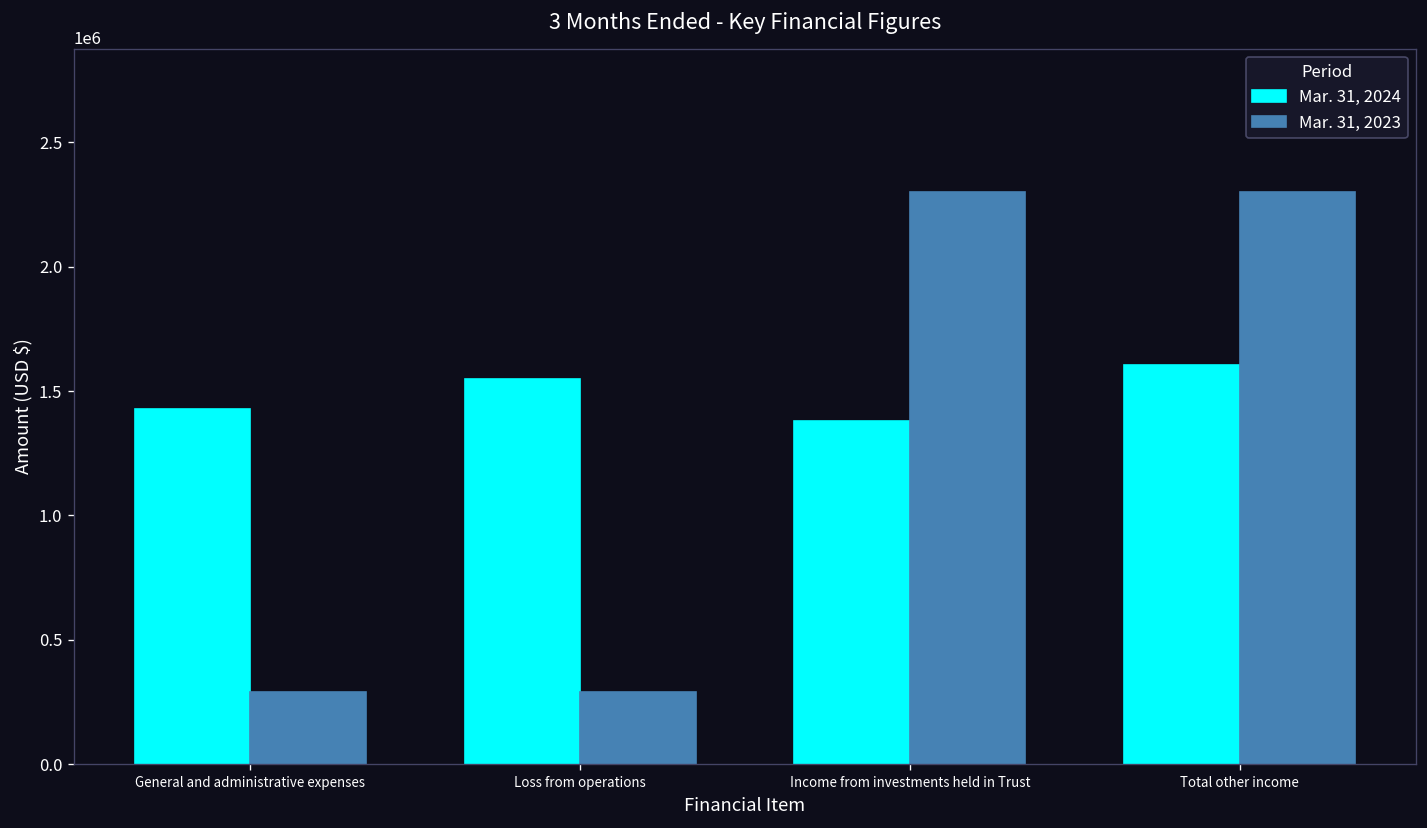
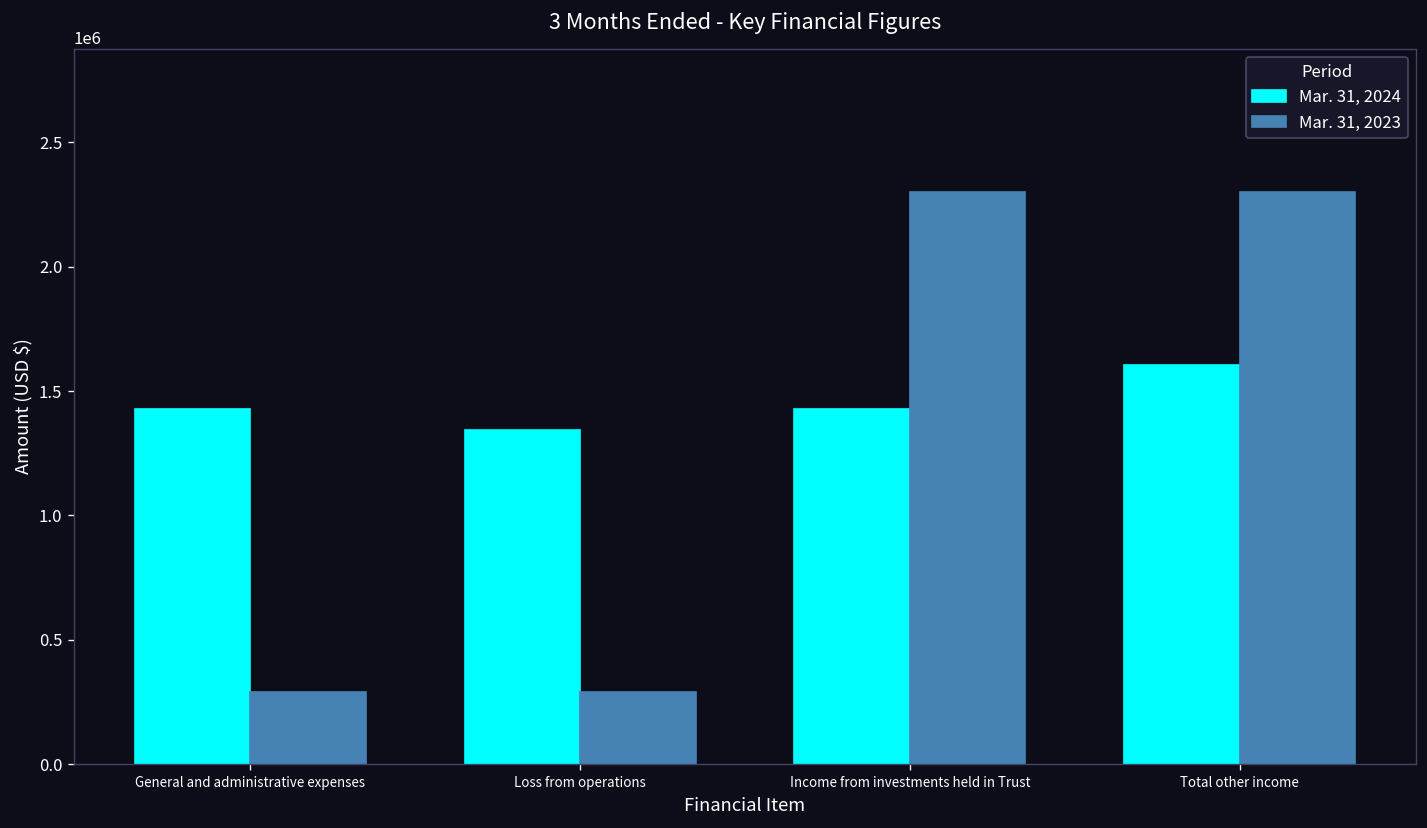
Mar. 31, 2024, Loss from operations: 1550000 -> 1340000
Mar. 31, 2024, Income from investments held in Trust: 1380000 -> 1430000
